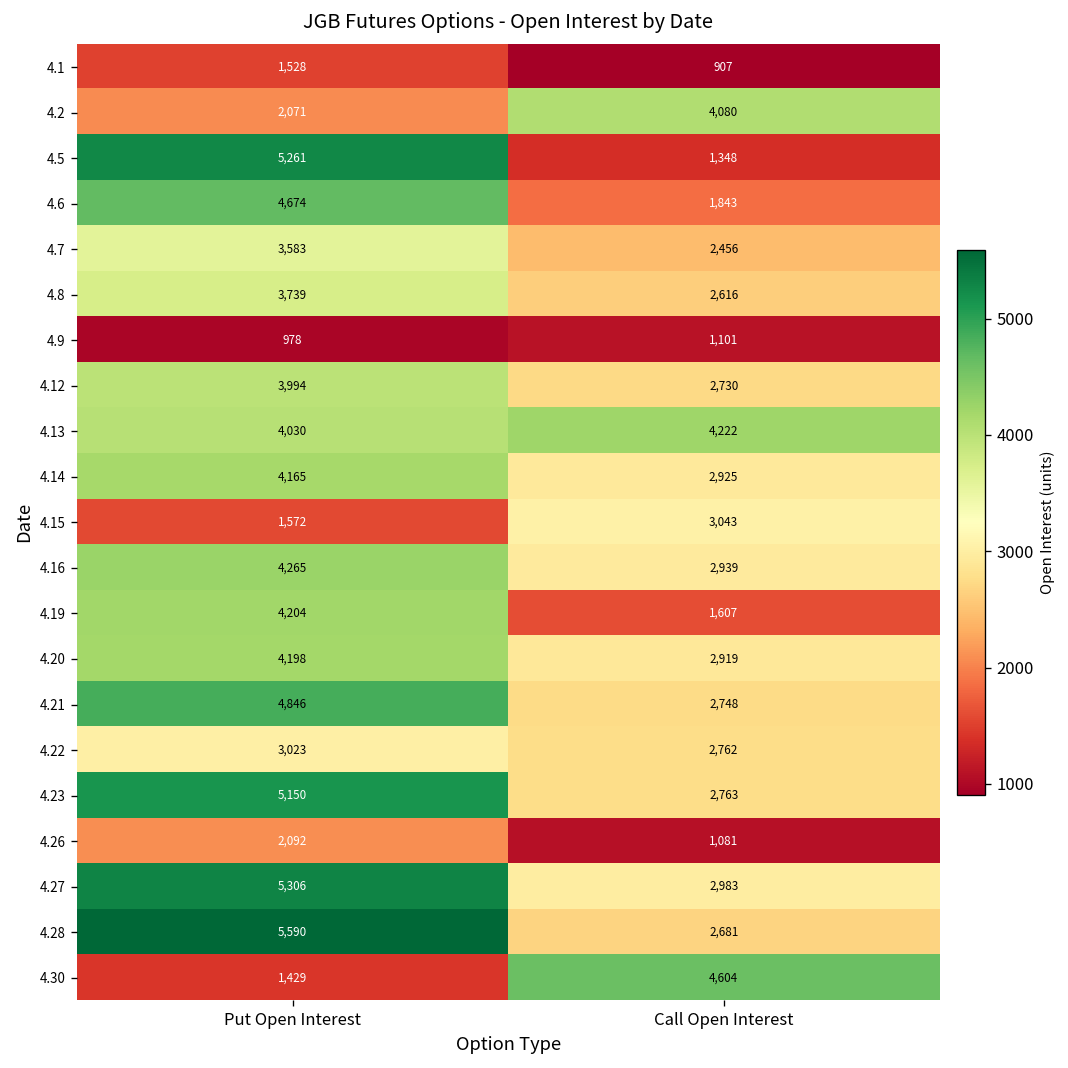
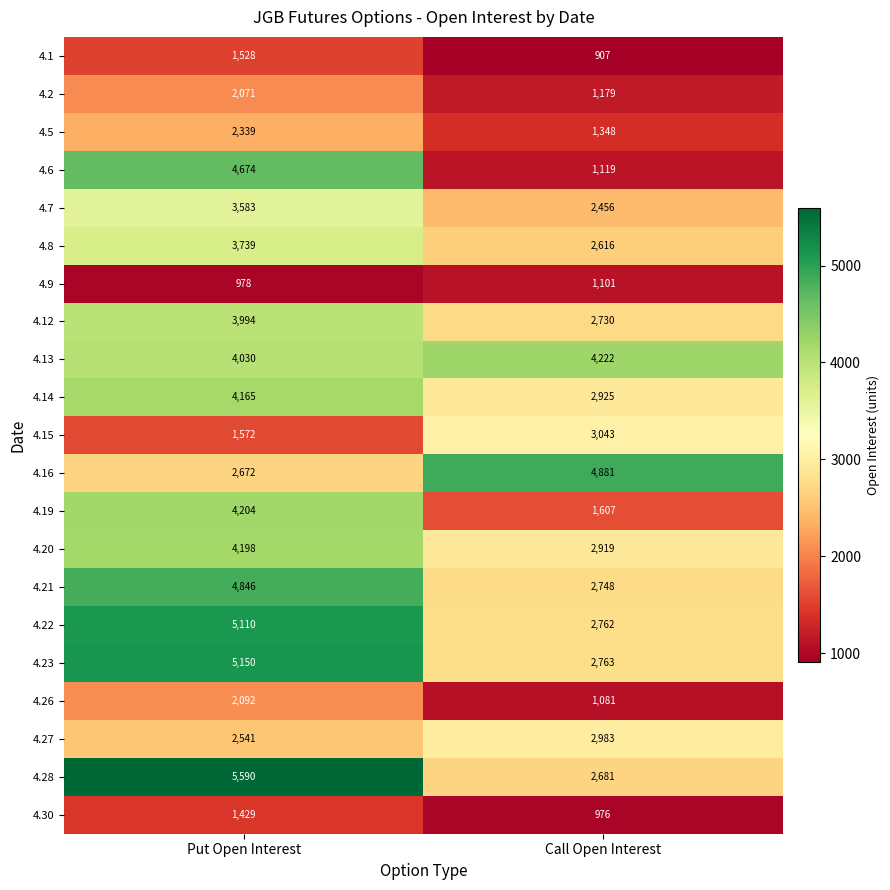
4.2, Call Open Interest: 4,080 -> 1,179
4.5, Put Open Interest: 5,261 -> 2,339
4.6, Call Open Interest: 1,843 -> 1,119
4.16, Put Open Interest: 4,265 -> 2,672
4.16, Call Open Interest: 2,939 -> 4,881
4.22, Put Open Interest: 3,023 -> 5,110
4.27, Put Open Interest: 5,306 -> 2,541
4.30, Call Open Interest: 4,604 -> 976
